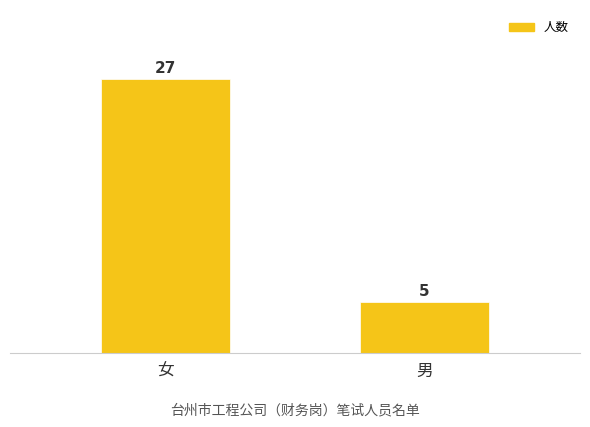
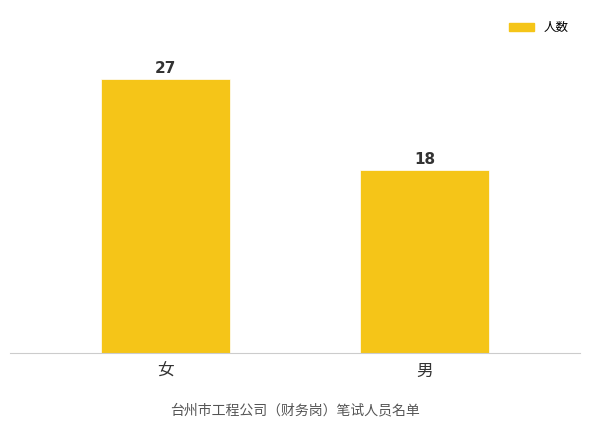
男: 5 -> 18
